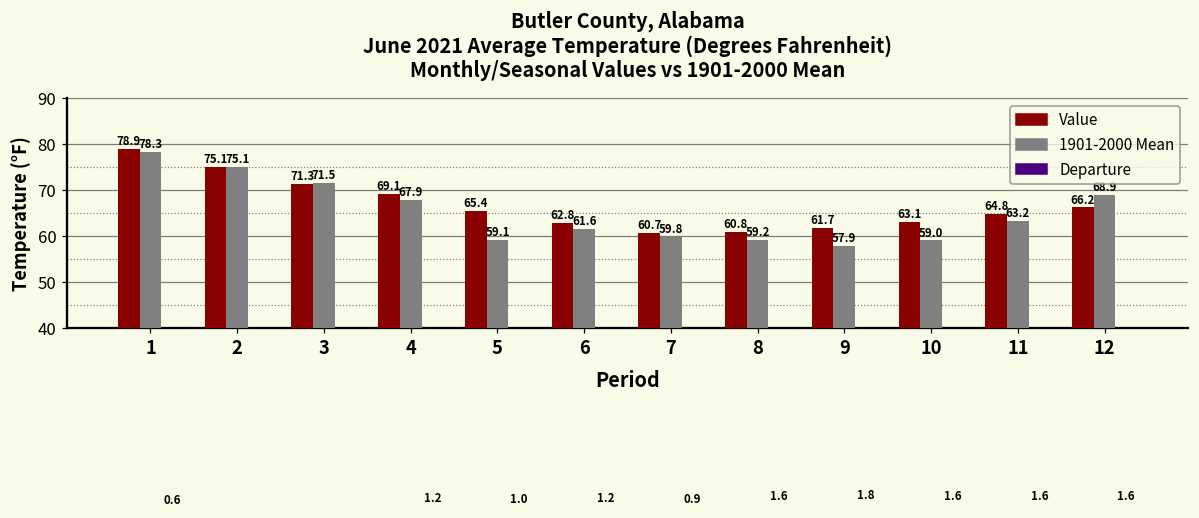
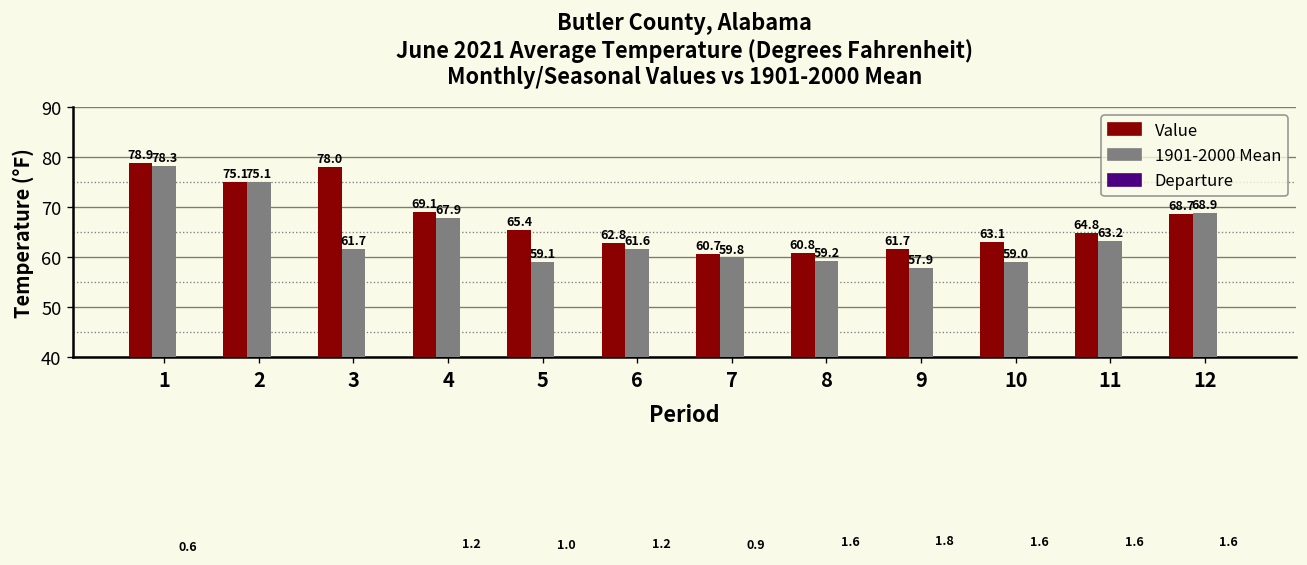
Value, 3: 71.3 -> 78.0
1901-2000 Mean, 3: 71.5 -> 61.7
Value, 12: 66.2 -> 68.7
